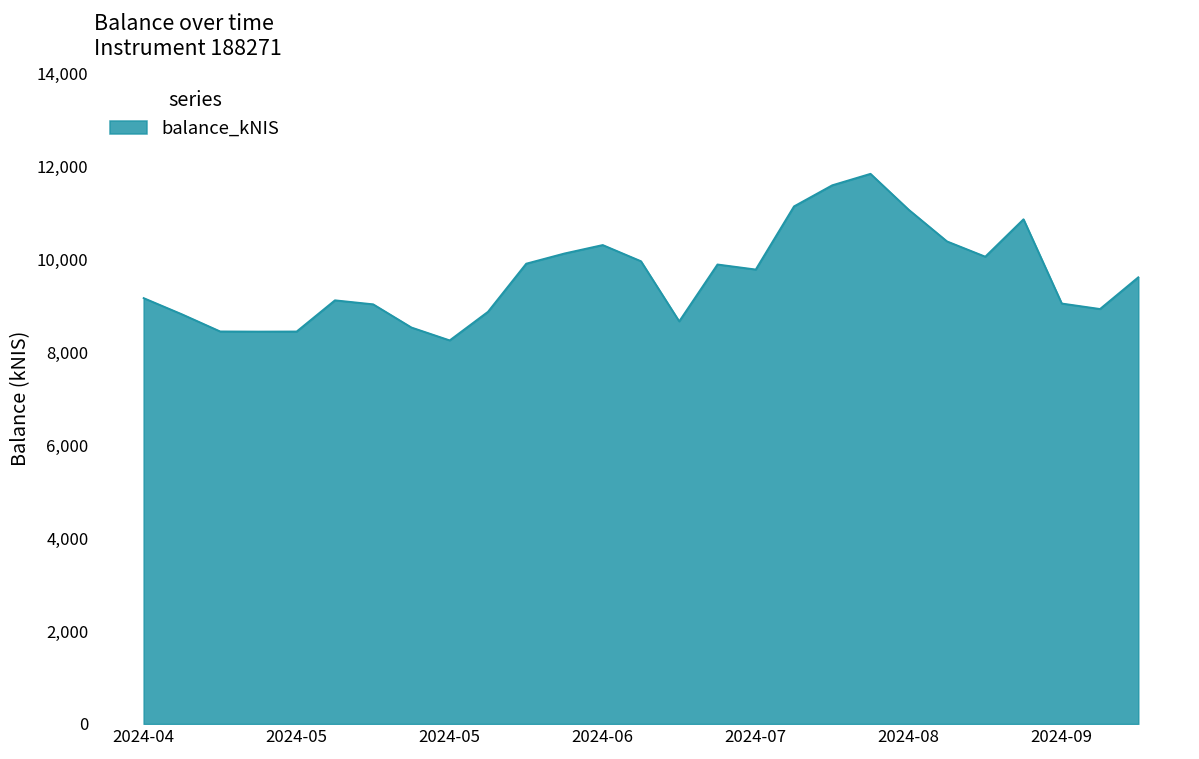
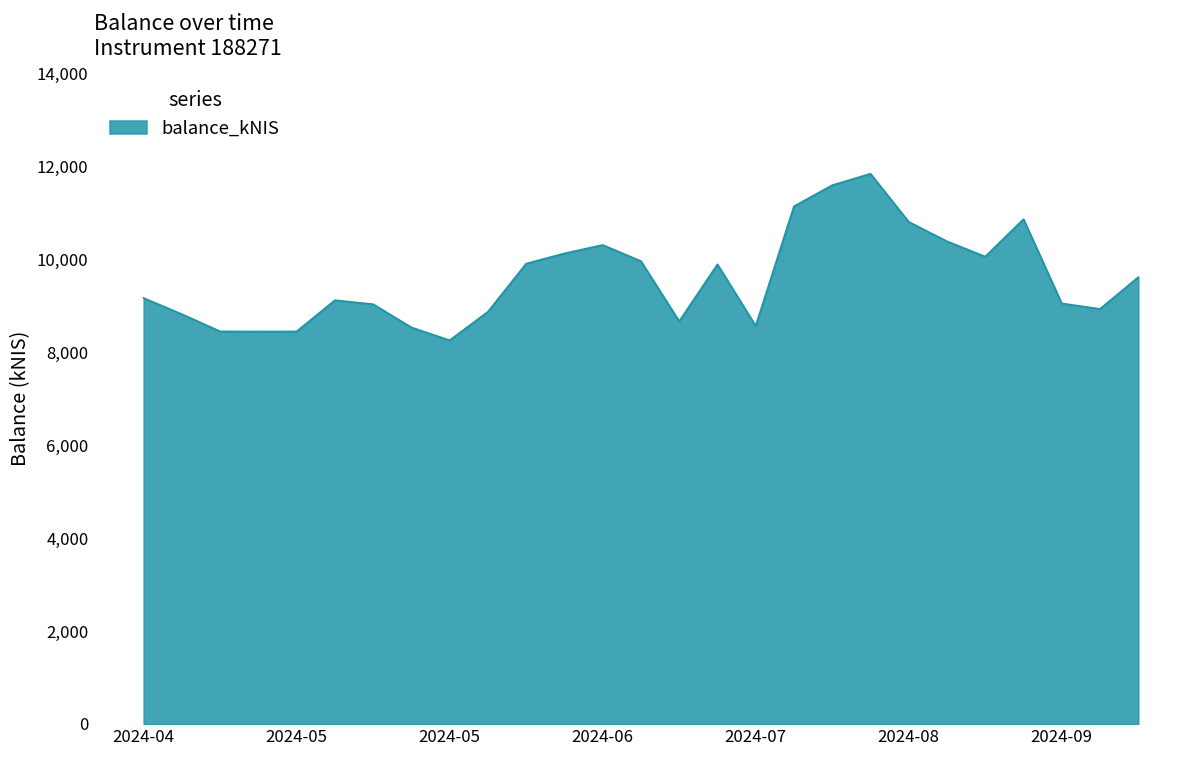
2024-07: 9,800 -> 8,600
2024-08: 11,100 -> 10,800
